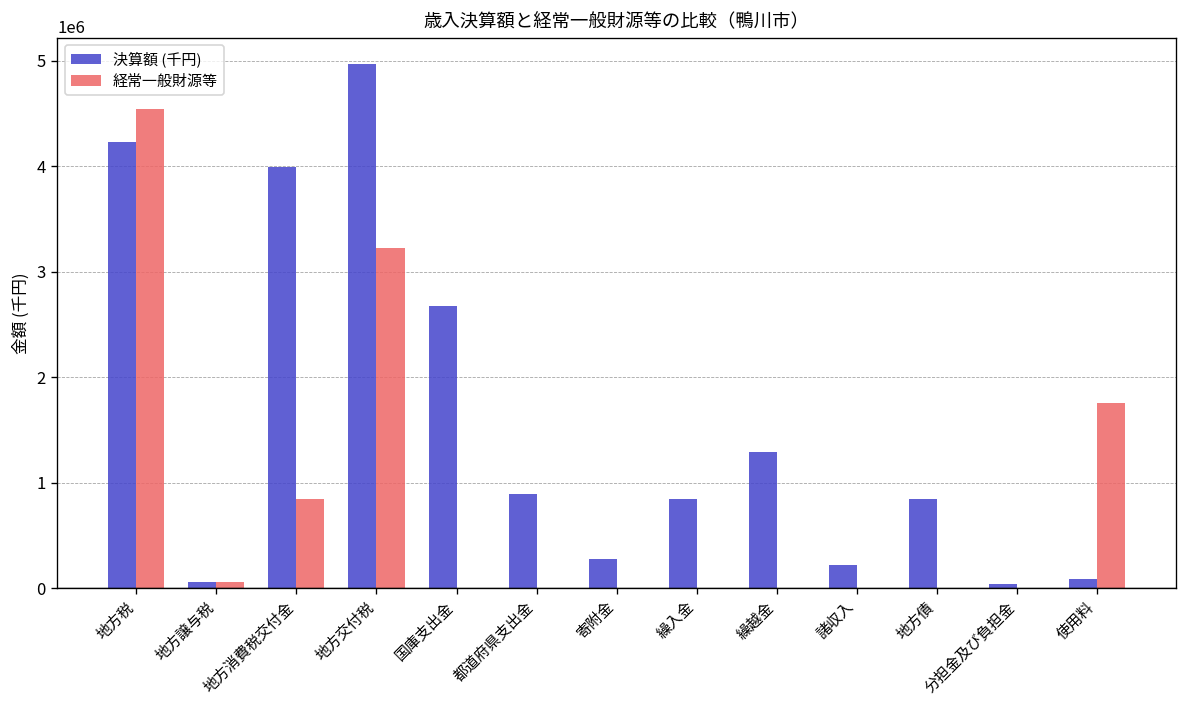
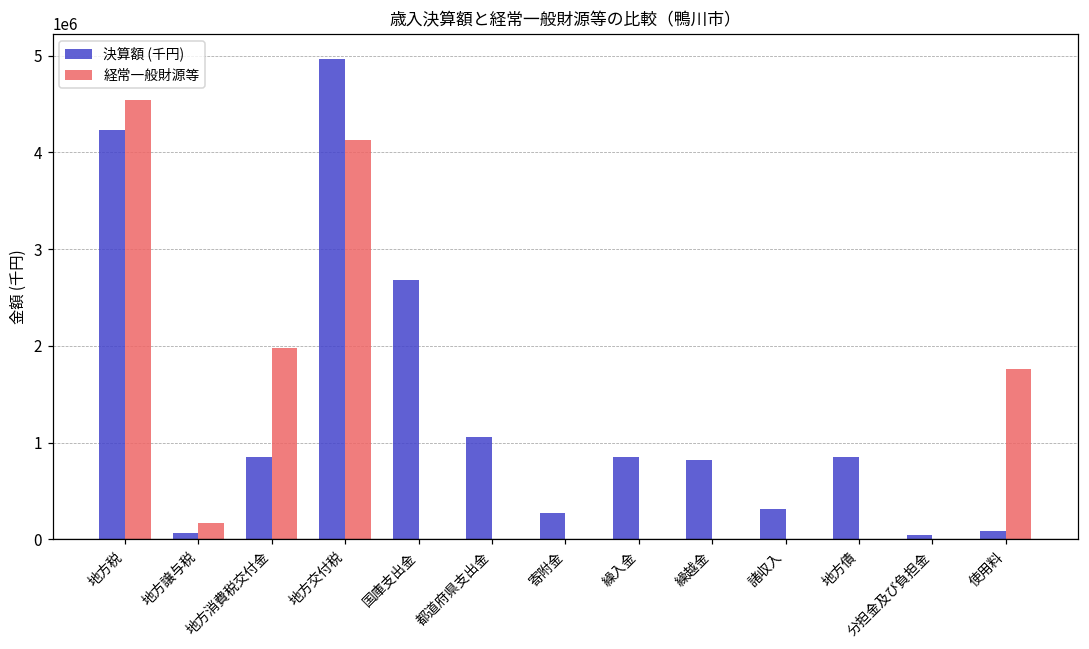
経常一般財源等, 地方譲与税: 100000 -> 200000
決算額 (千円), 地方消費税交付金: 4000000 -> 900000
経常一般財源等, 地方消費税交付金: 900000 -> 2000000
経常一般財源等, 地方交付税: 3200000 -> 4100000
決算額 (千円), 都道府県支出金: 900000 -> 1100000
決算額 (千円), 繰越金: 1300000 -> 800000
決算額 (千円), 諸収入: 200000 -> 300000
